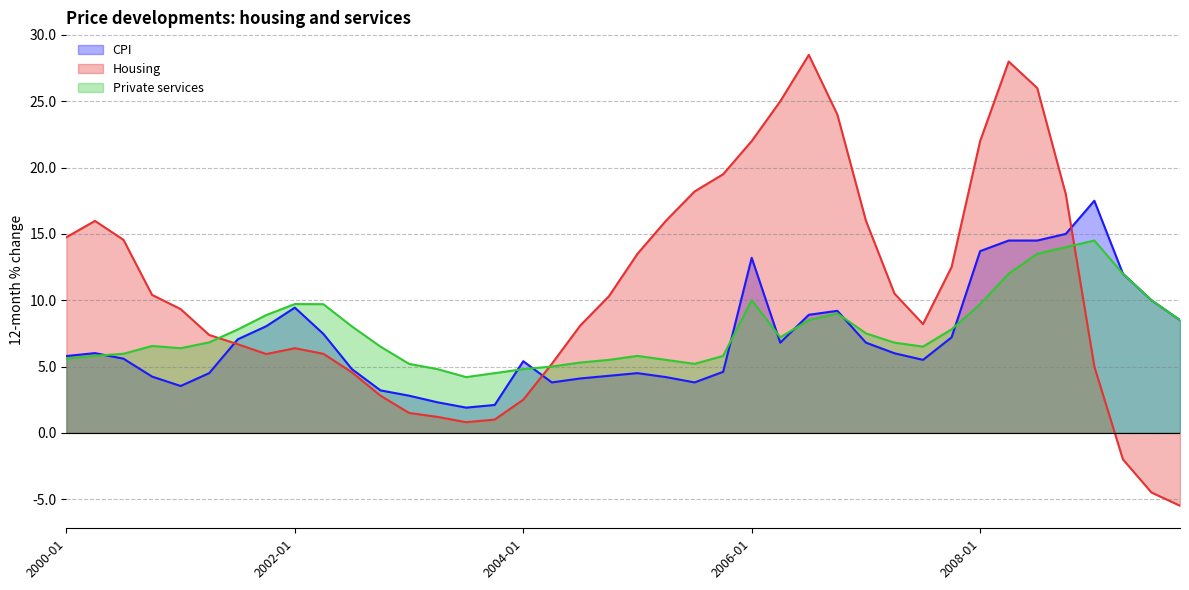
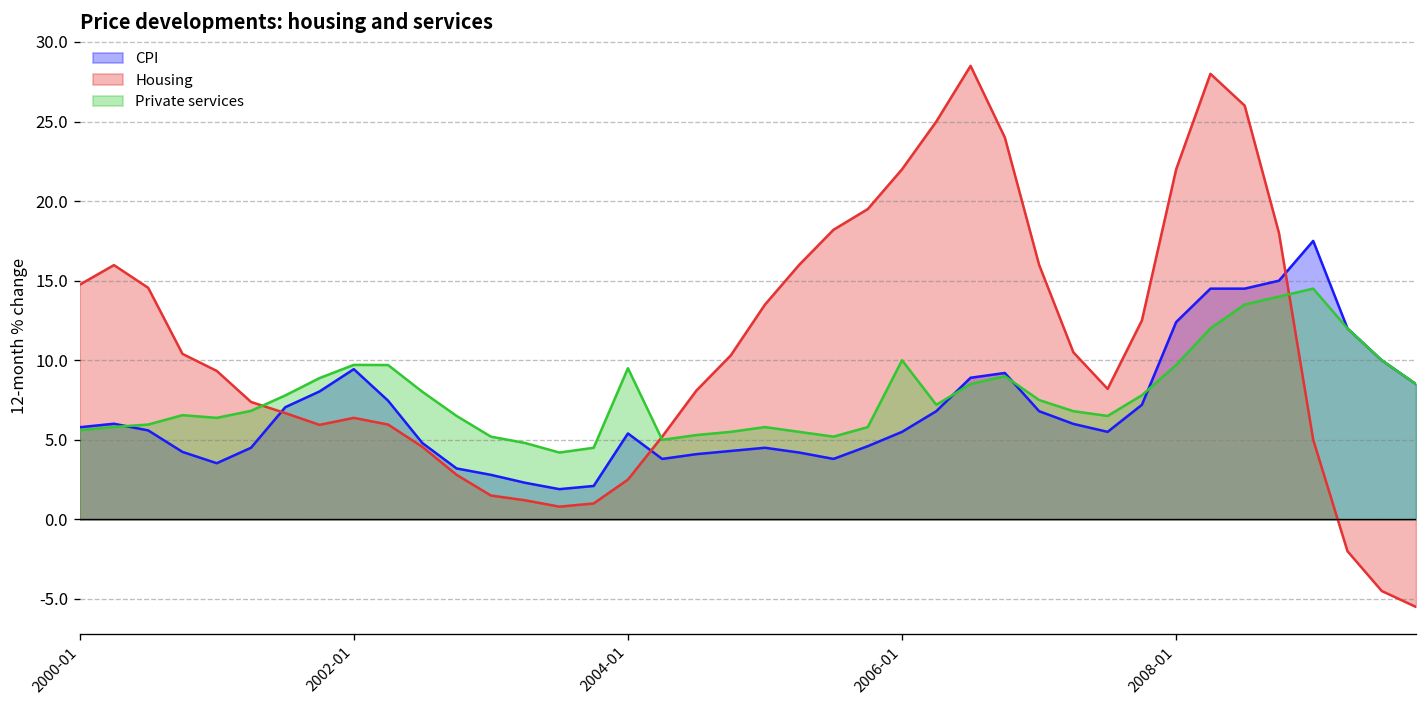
Private services, 2004-01: 4.8 -> 9.5
CPI, 2006-01: 13.2 -> 5.5
CPI, 2008-01: 13.7 -> 12.4
